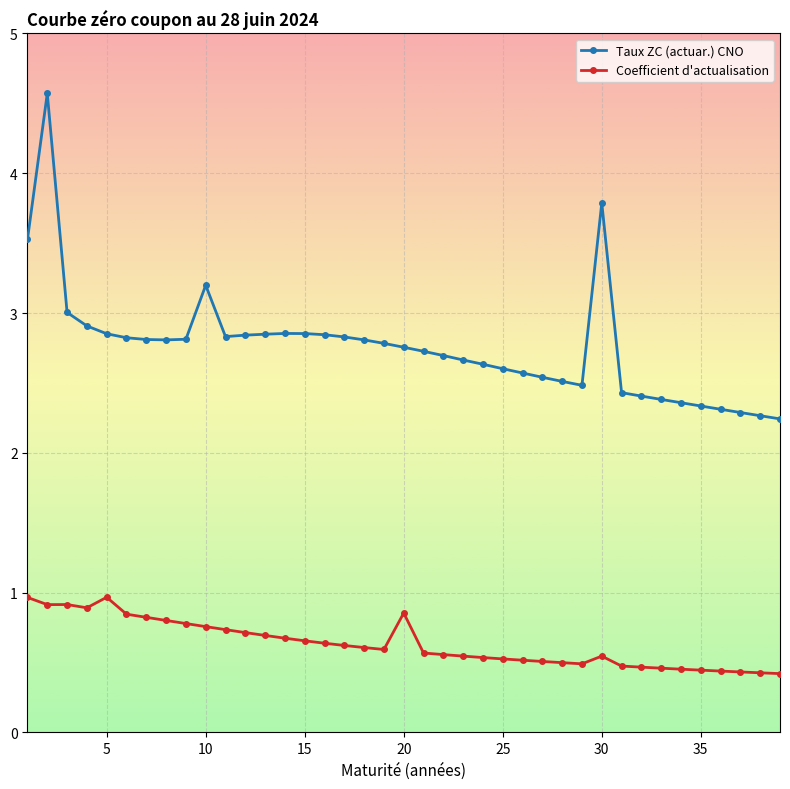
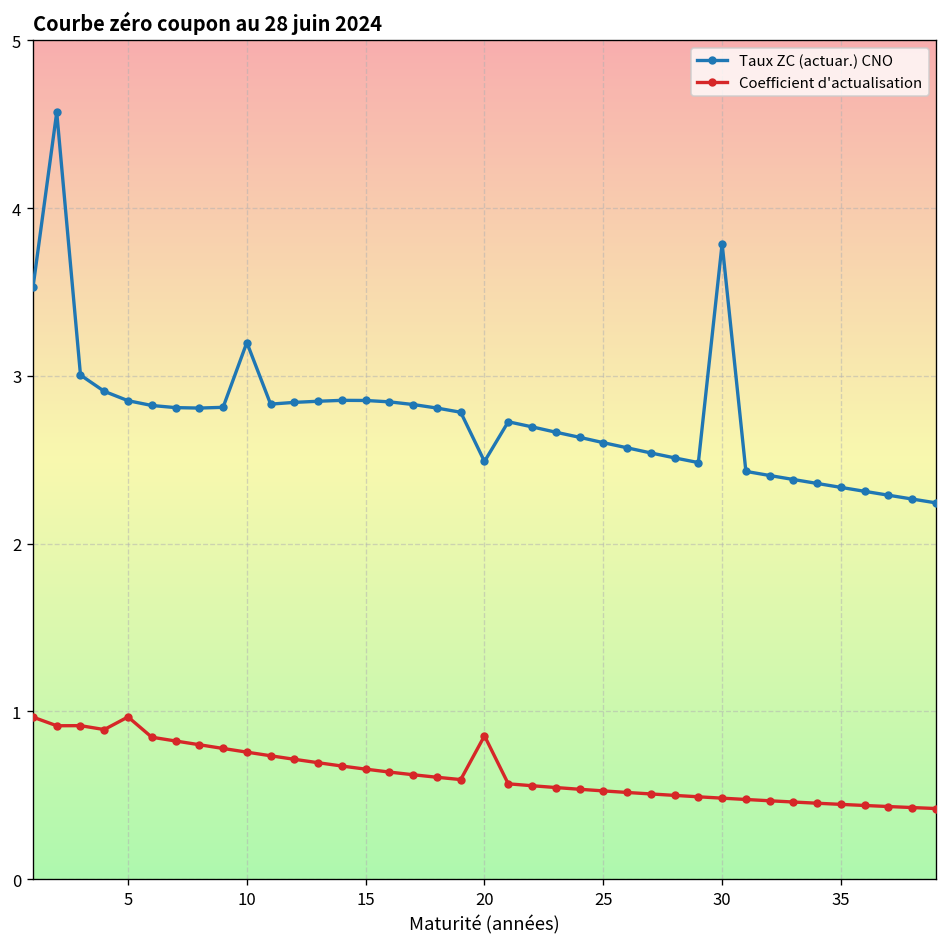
Taux ZC (actuar.) CNO, 20: 2.76 -> 2.49
Coefficient d'actualisation, 30: 0.55 -> 0.48
